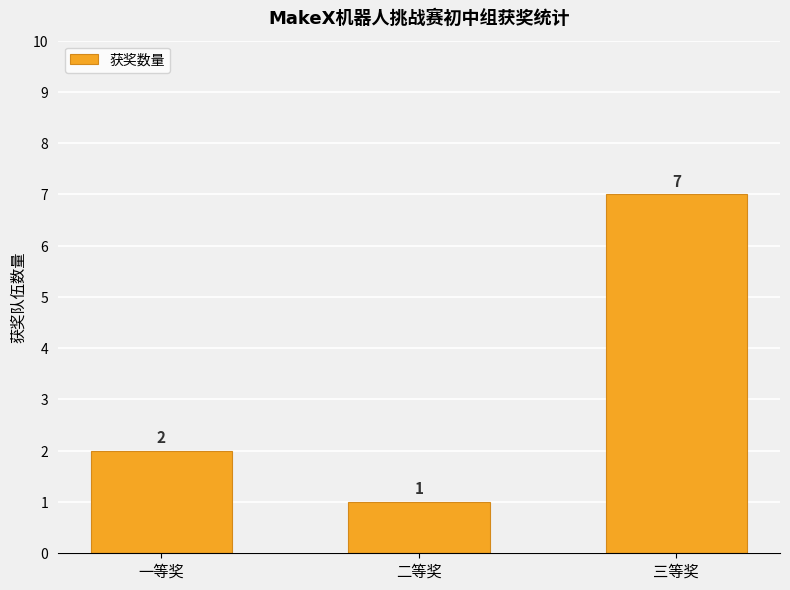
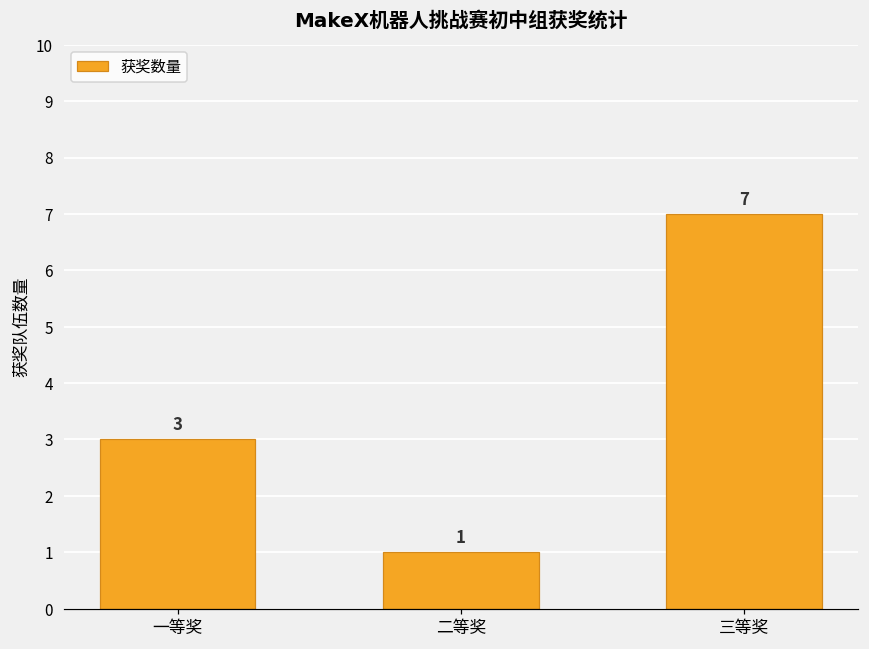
一等奖: 2 -> 3
